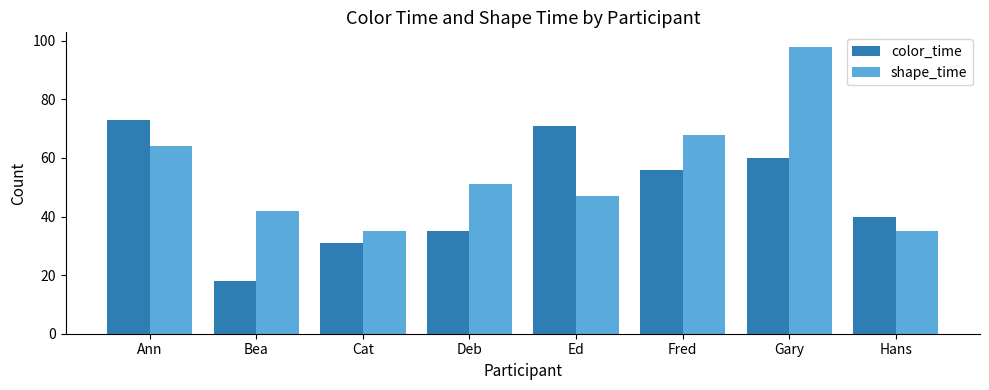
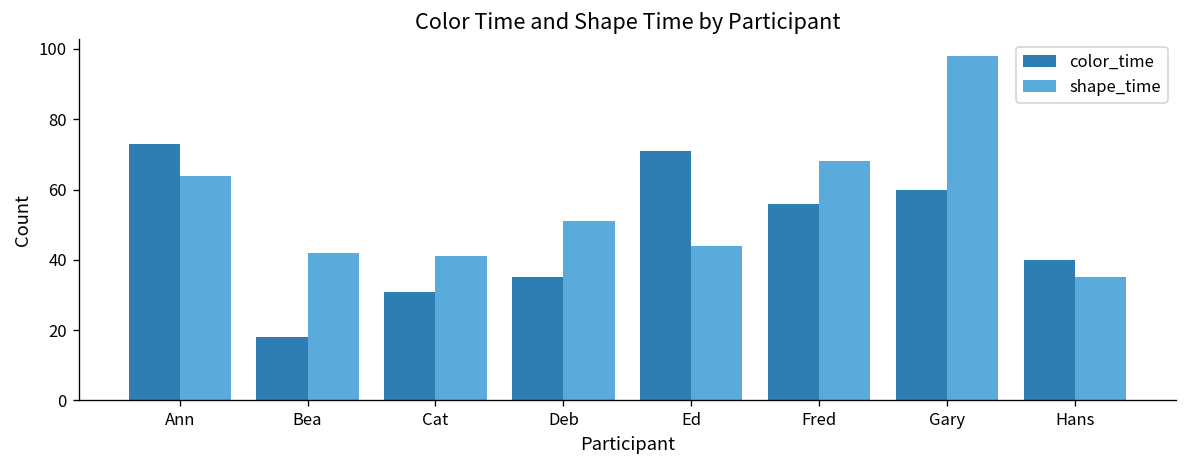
shape_time, Cat: 35 -> 41
shape_time, Ed: 47 -> 44
